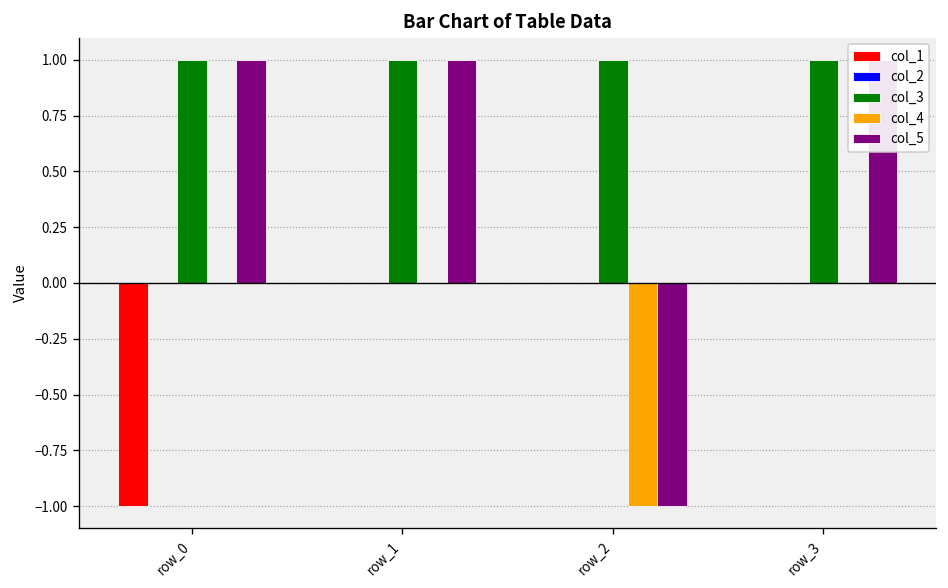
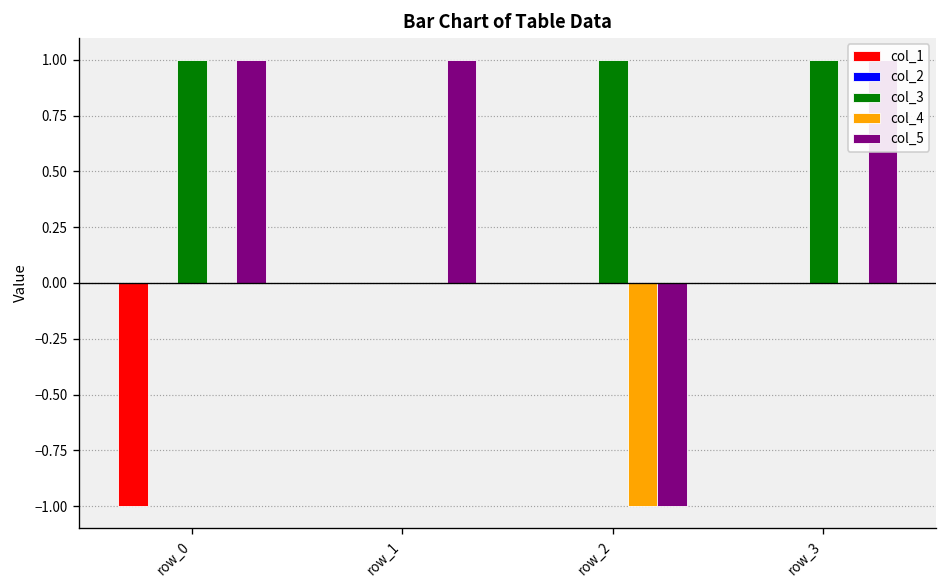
col_3, row_1: 1 -> 0
